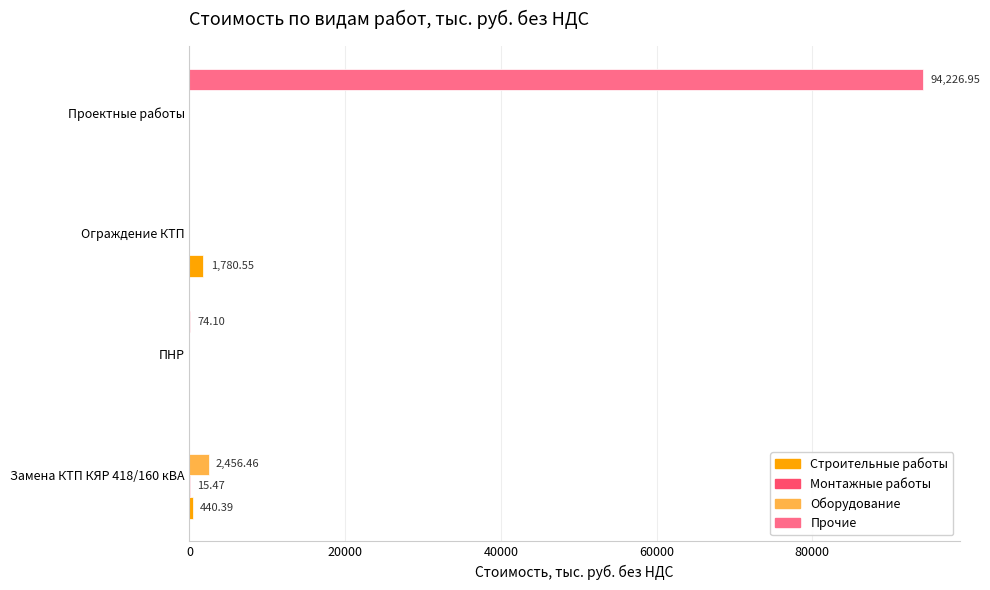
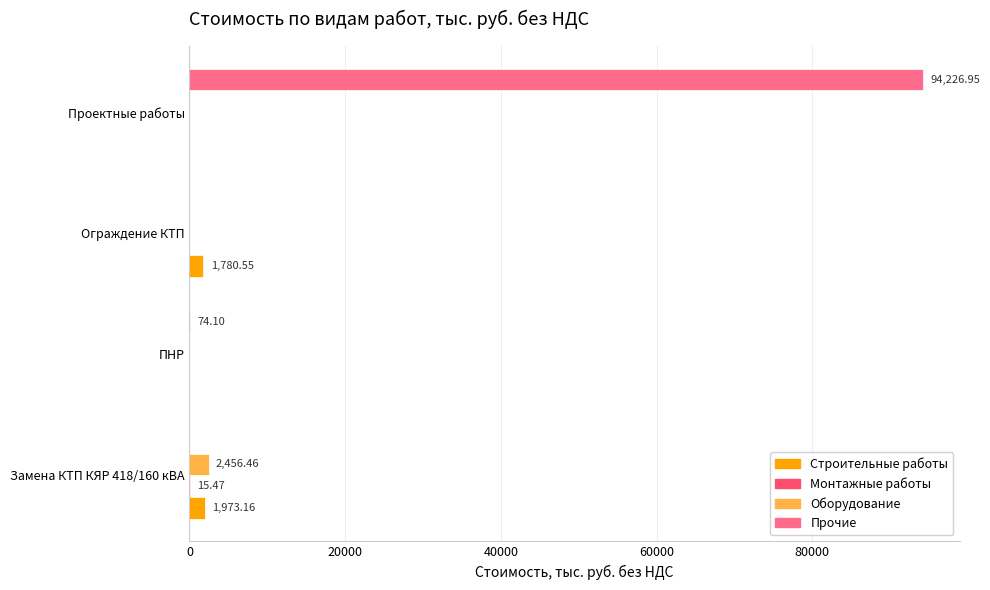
Строительные работы, Замена КТП КЯР 418/160 кВА: 440.39 -> 1,973.16
